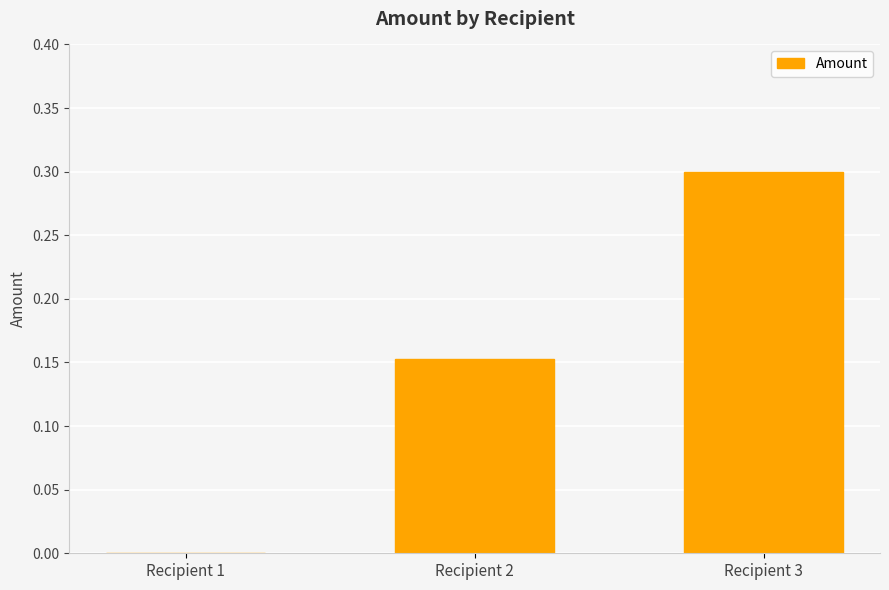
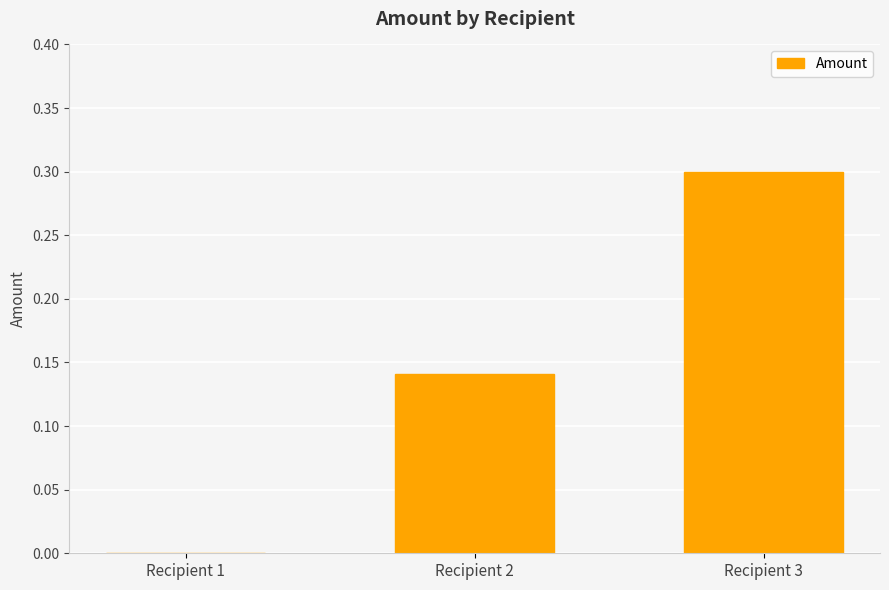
Recipient 2: 0.153 -> 0.141
